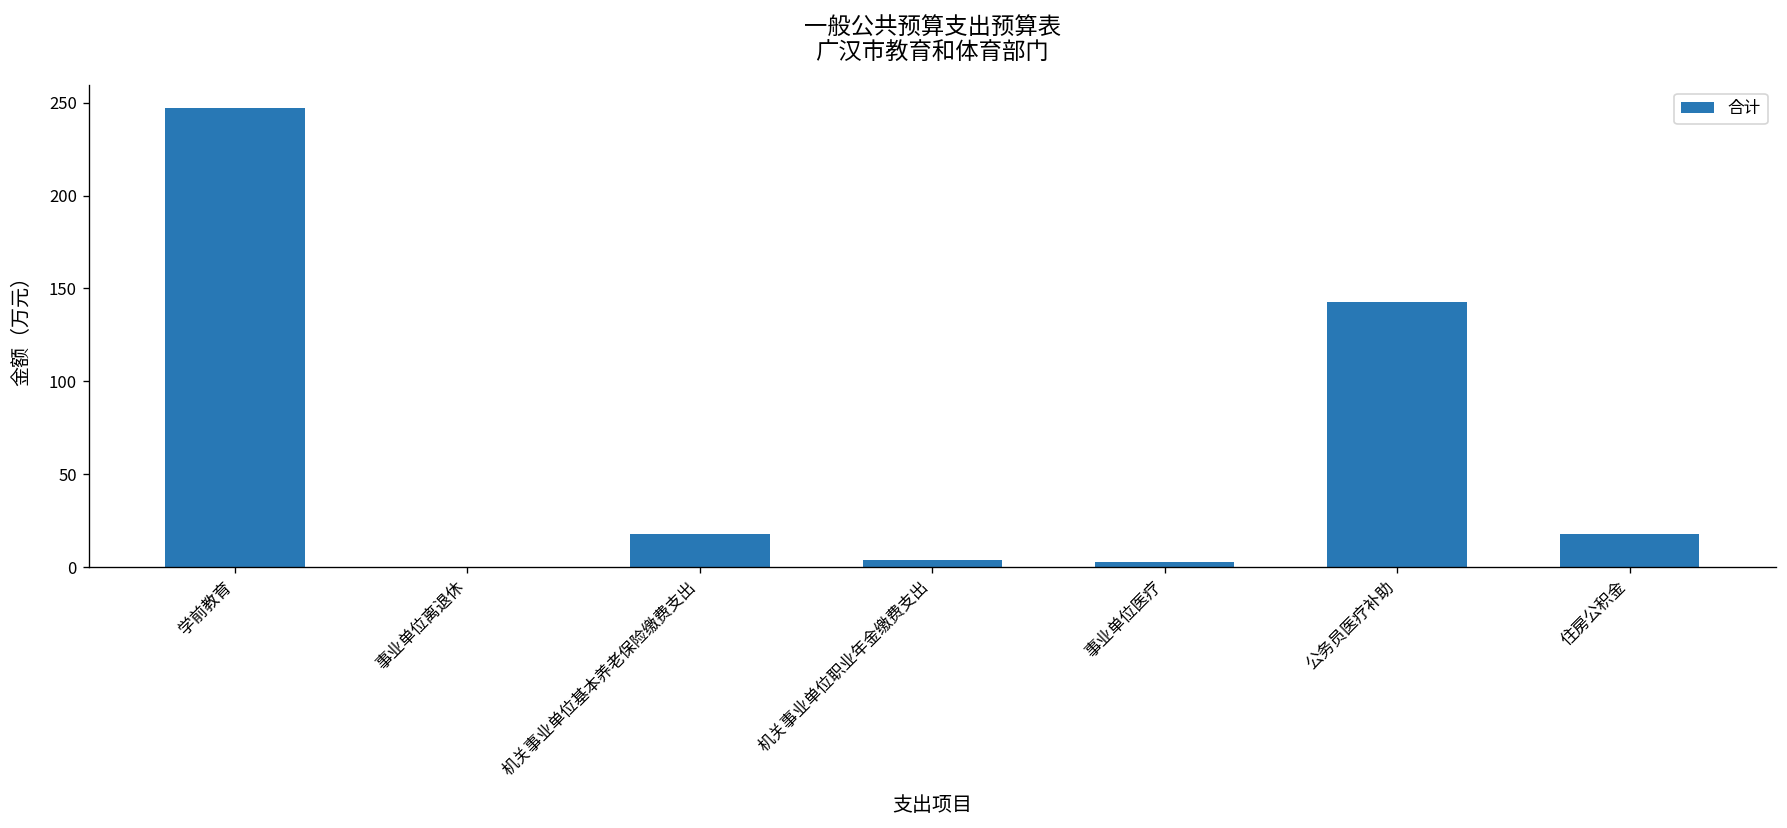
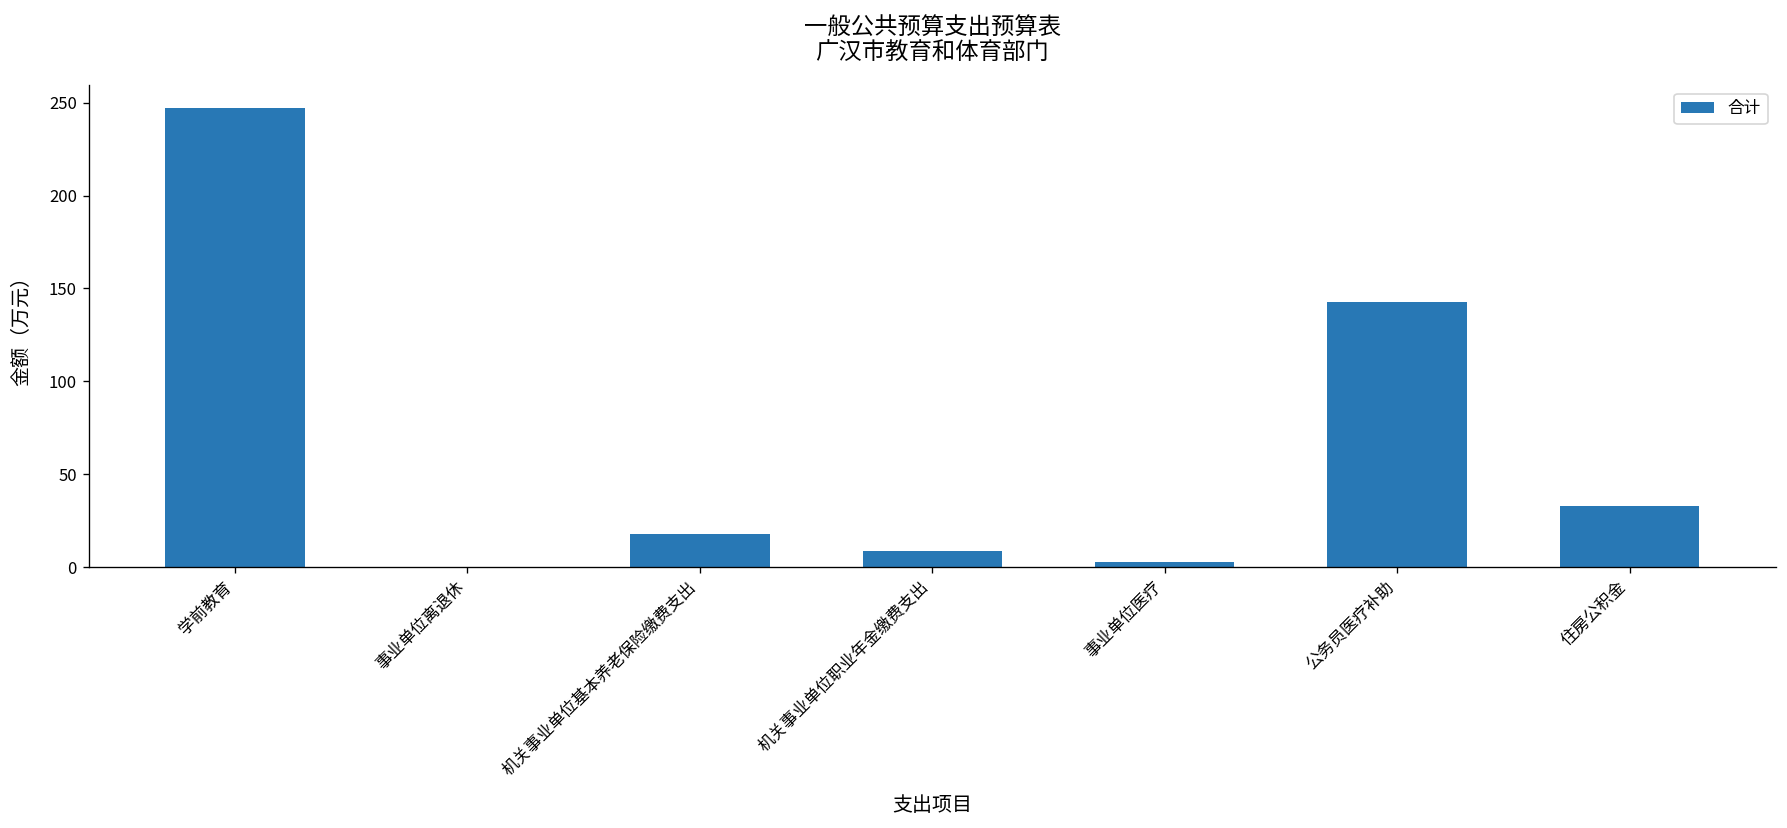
机关事业单位职业年金缴费支出: 4 -> 9
住房公积金: 18 -> 33
